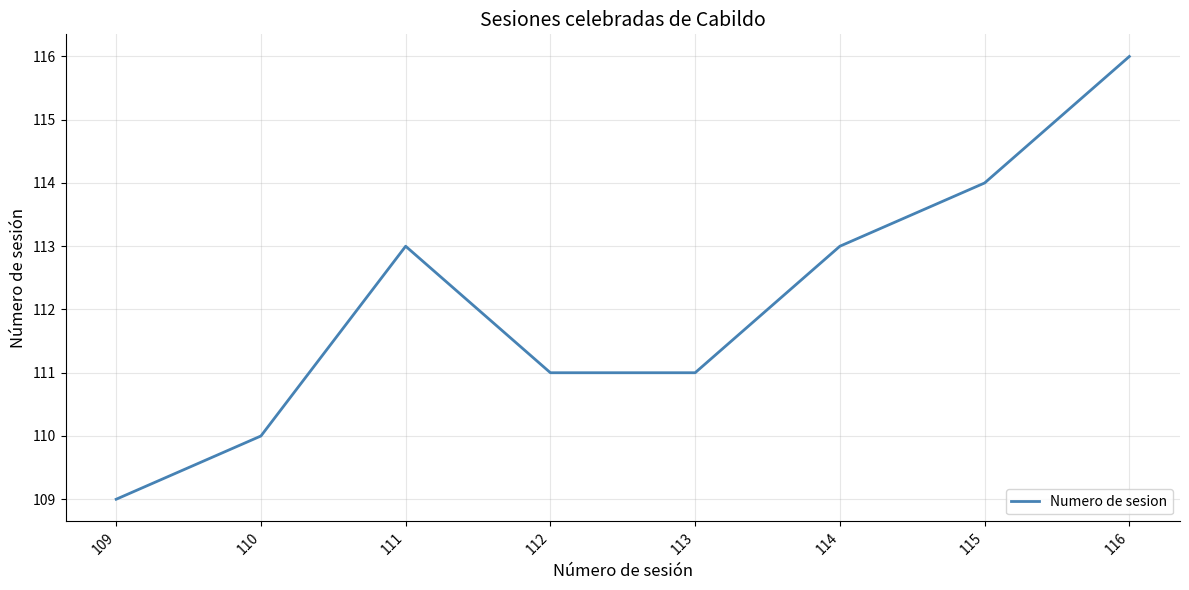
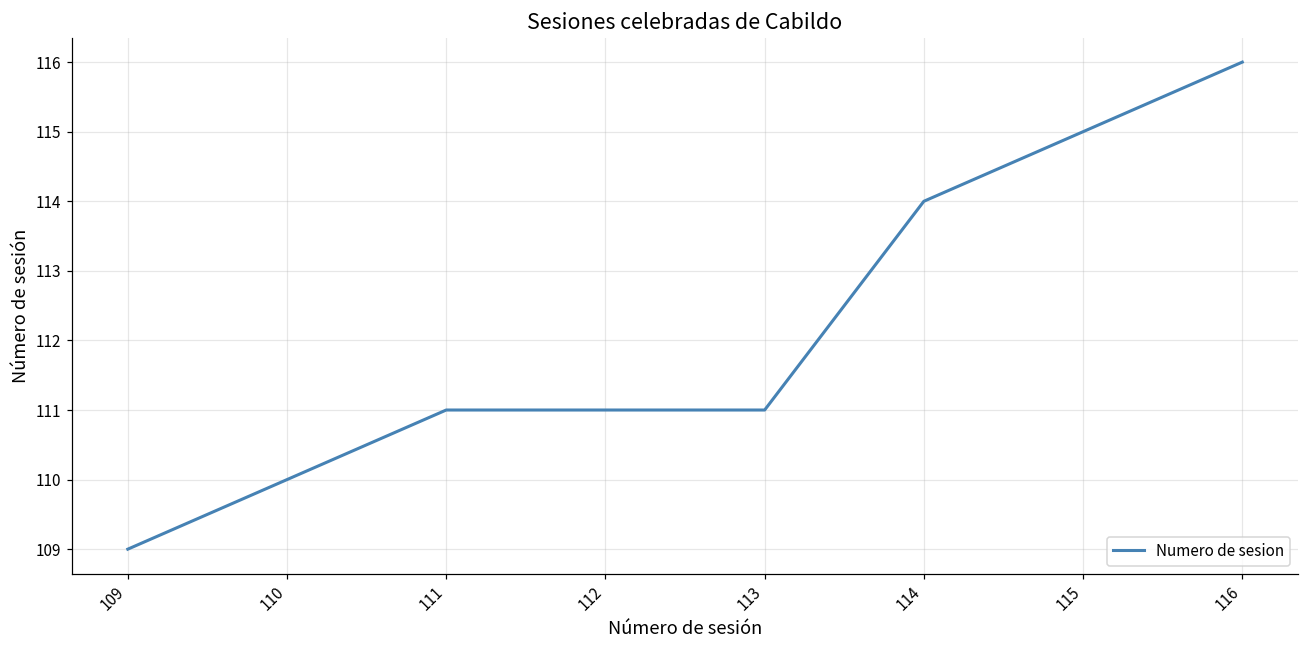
111: 113 -> 111
114: 113 -> 114
115: 114 -> 115
